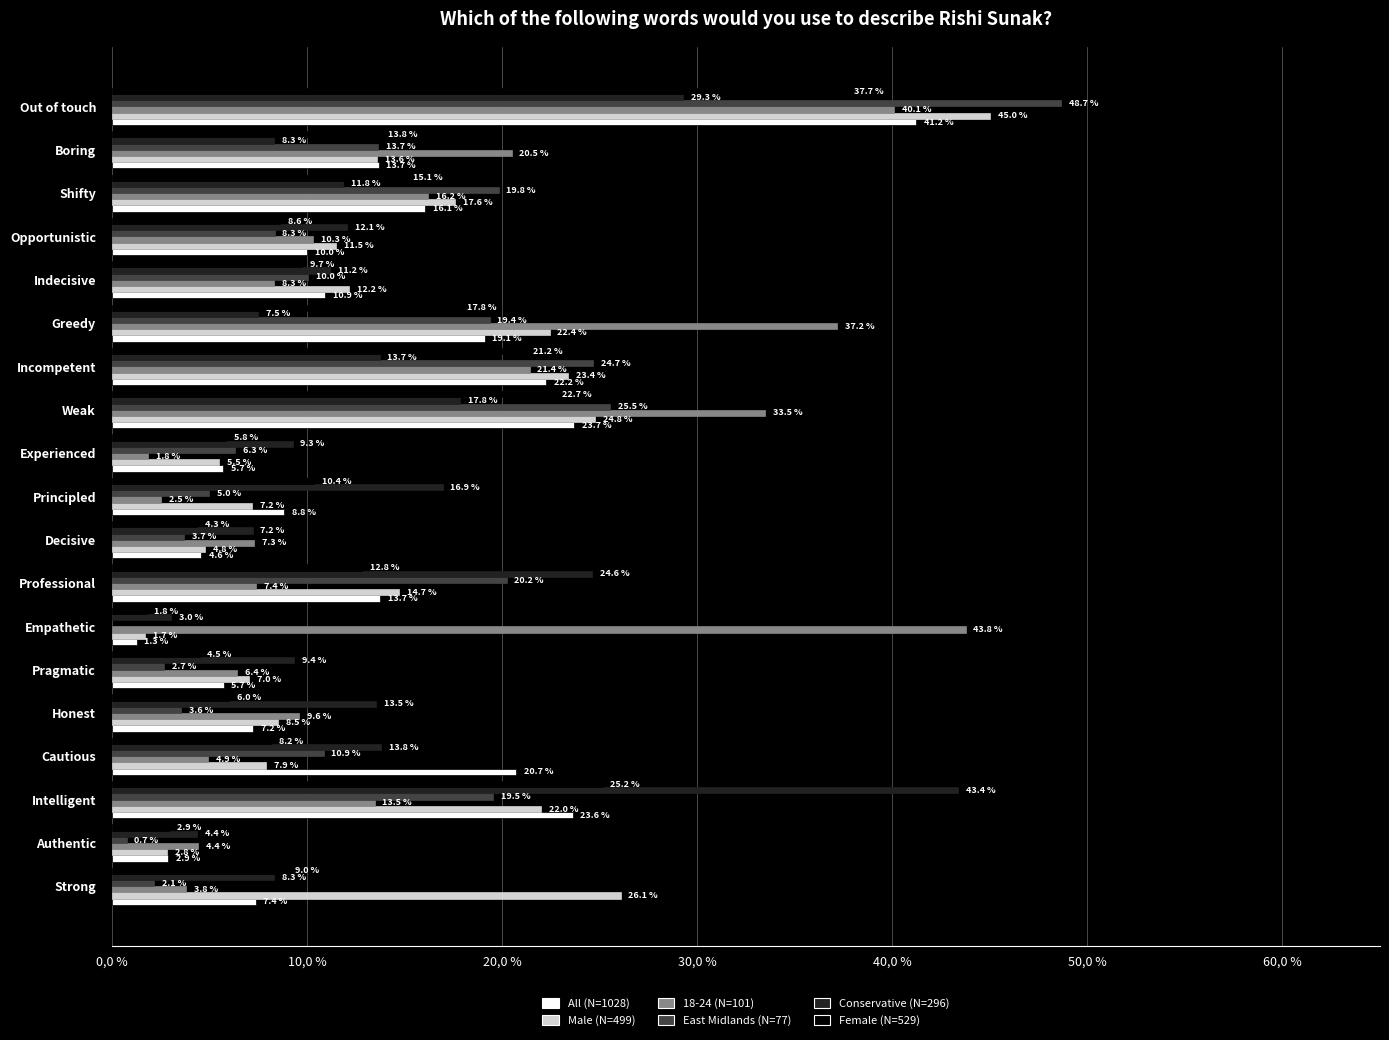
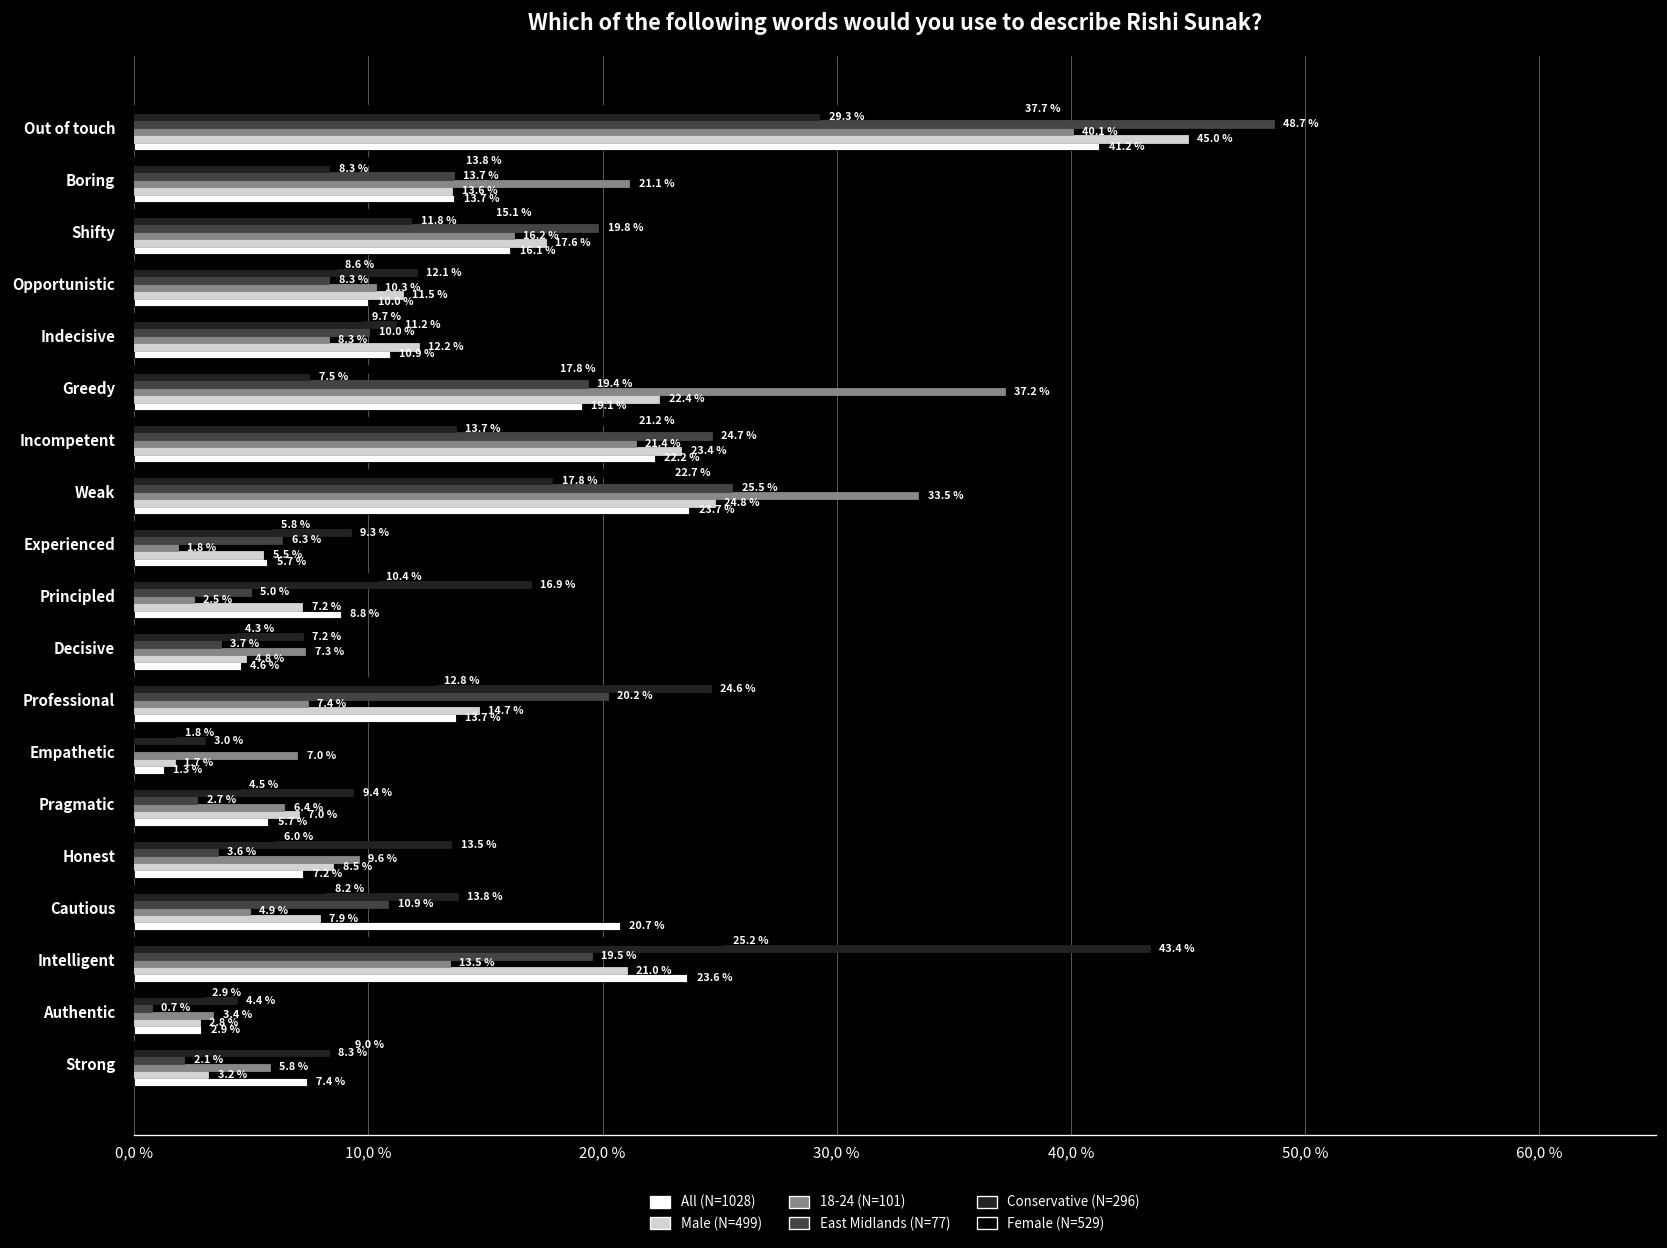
18-24 (N=101), Boring: 20.5 % -> 21.1 %
18-24 (N=101), Empathetic: 43.8 % -> 7.0 %
Male (N=499), Intelligent: 22.0 % -> 21.0 %
18-24 (N=101), Authentic: 4.4 % -> 3.4 %
18-24 (N=101), Strong: 3.8 % -> 5.8 %
Male (N=499), Strong: 26.1 % -> 3.2 %
